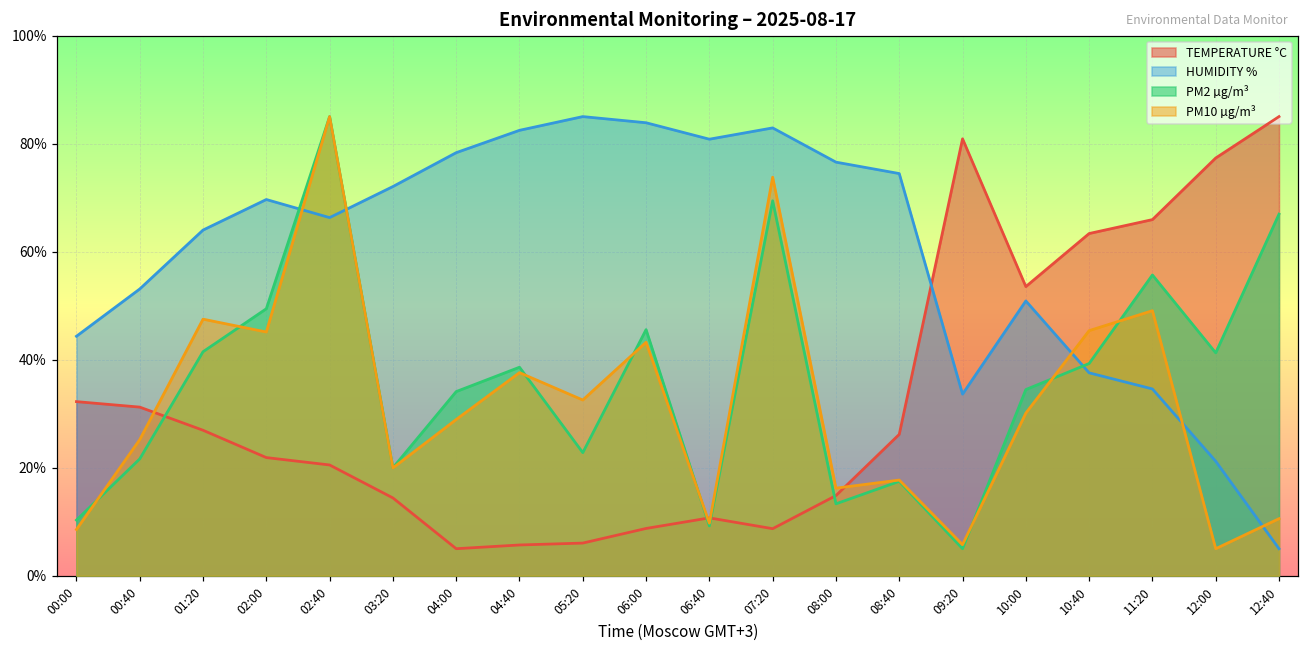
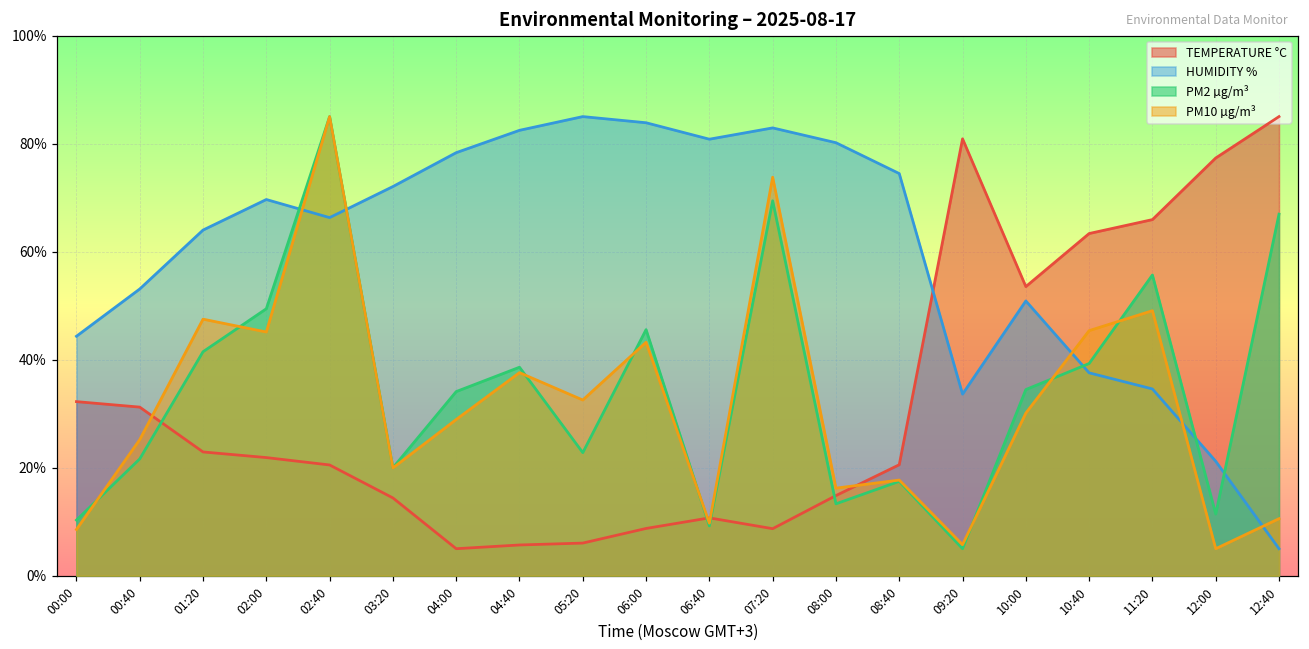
TEMPERATURE °C, 01:20: 27% -> 23%
HUMIDITY %, 08:00: 77% -> 80%
TEMPERATURE °C, 08:40: 26% -> 21%
PM2 µg/m³, 12:00: 41% -> 11%
